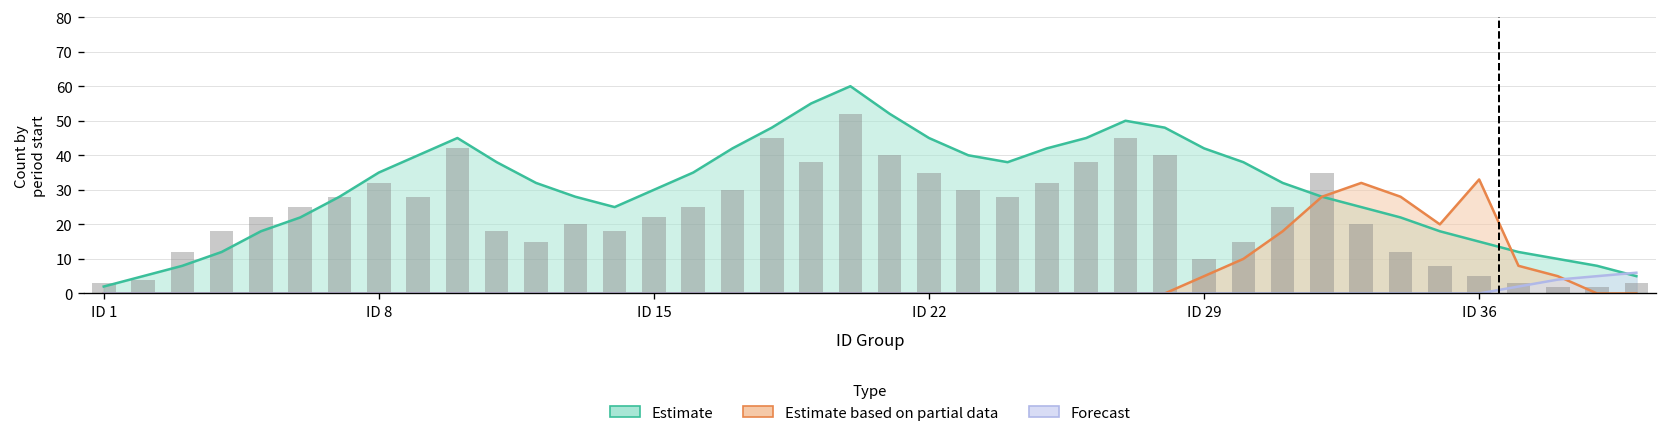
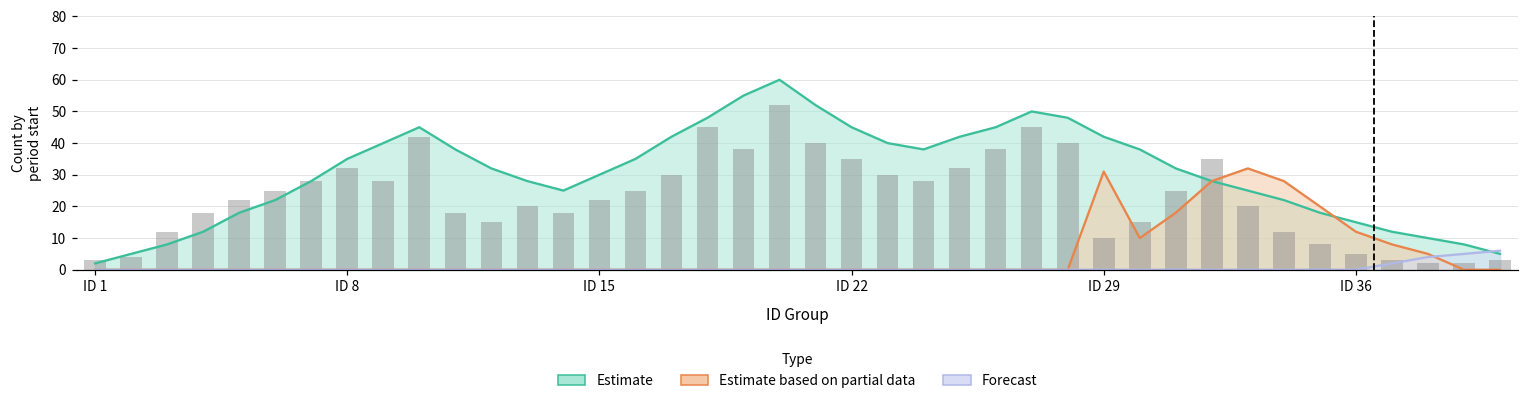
Estimate based on partial data, ID 29: 5 -> 31
Estimate based on partial data, ID 36: 33 -> 12
